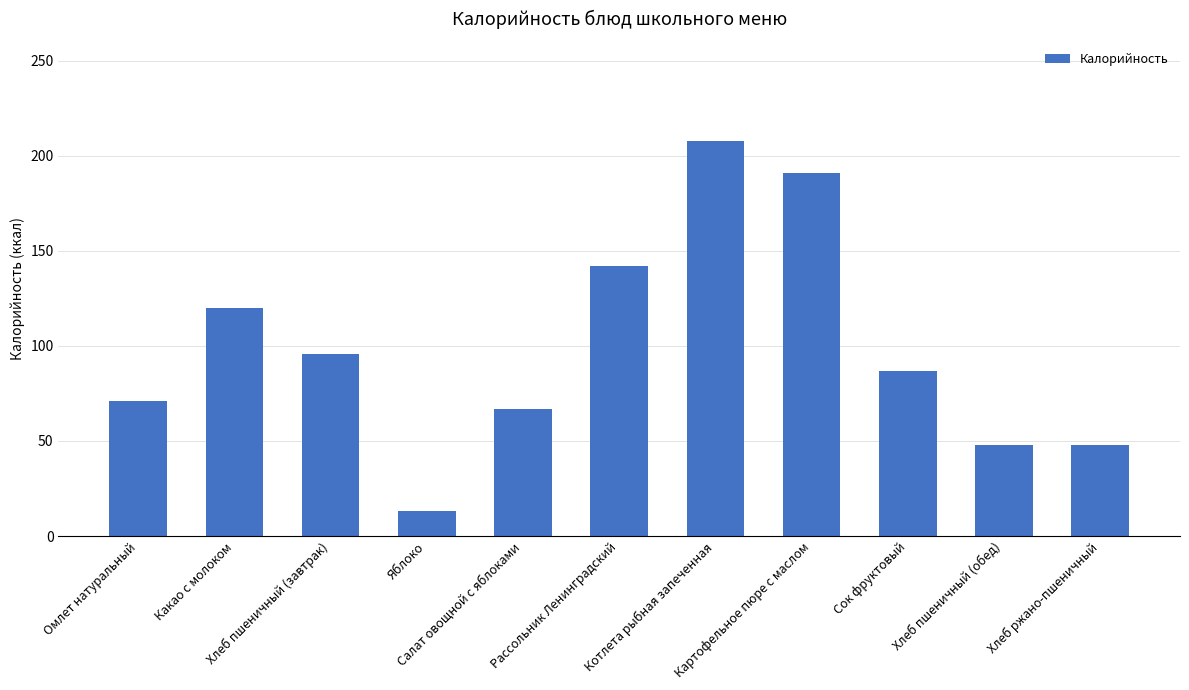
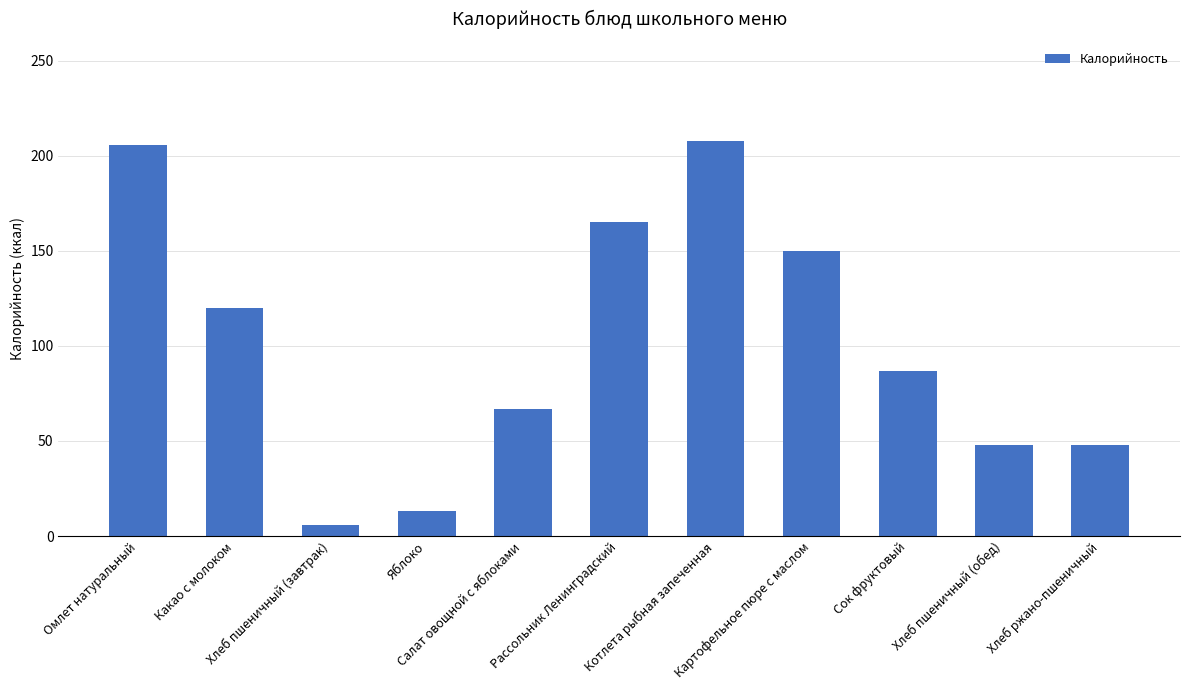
Омлет натуральный: 71 -> 206
Хлеб пшеничный (завтрак): 96 -> 6
Рассольник Ленинградский: 142 -> 165
Картофельное пюре с маслом: 191 -> 150
